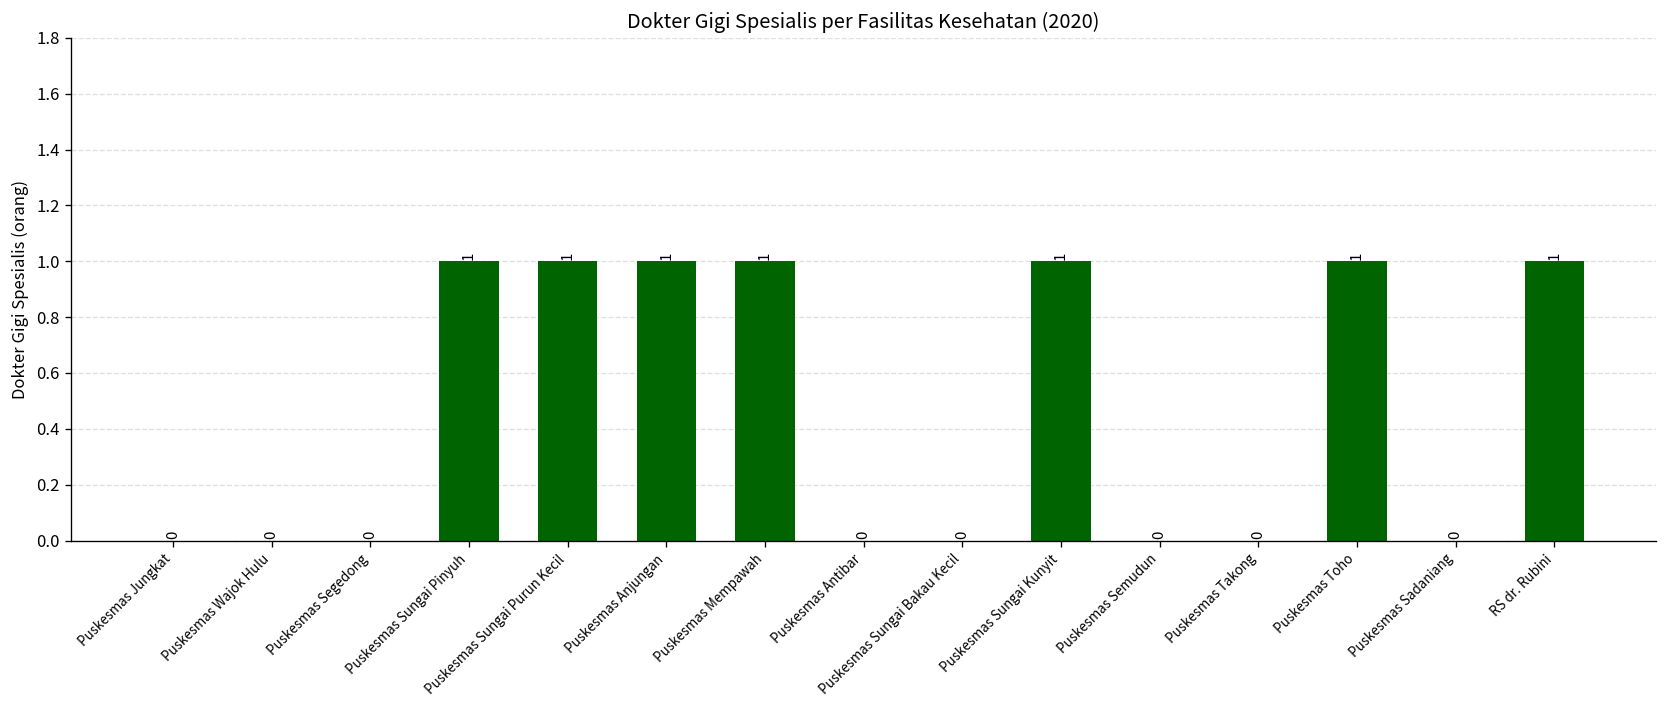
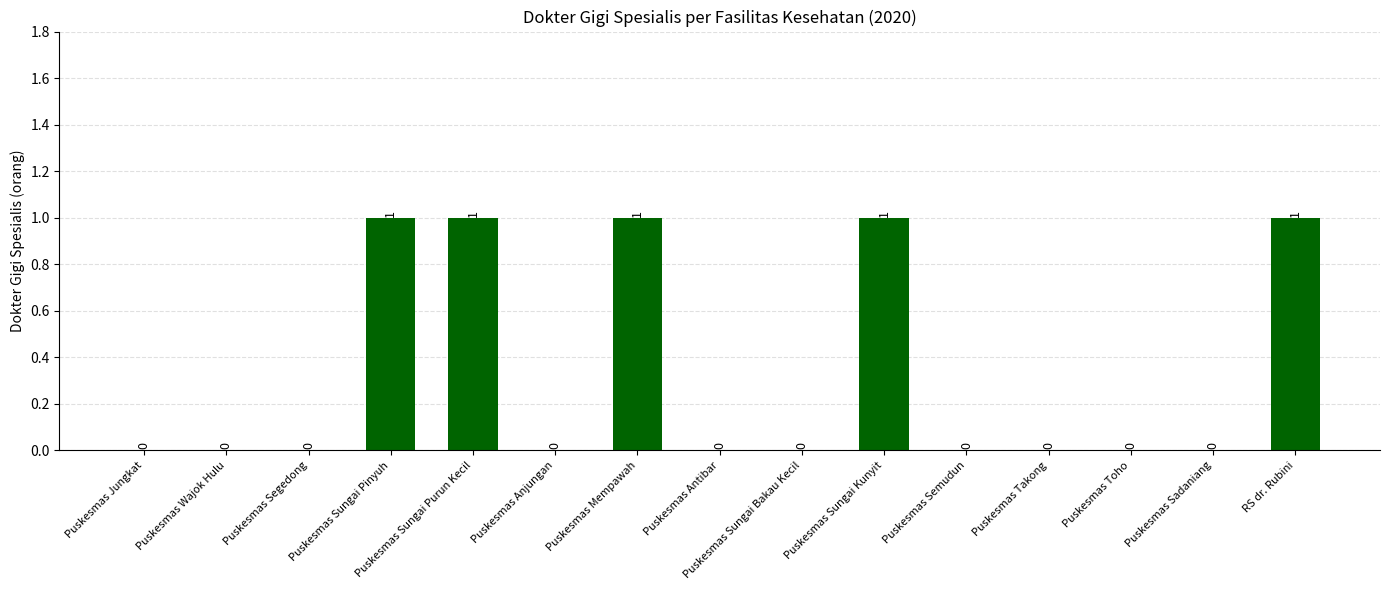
Puskesmas Anjungan: 1 -> 0
Puskesmas Toho: 1 -> 0
